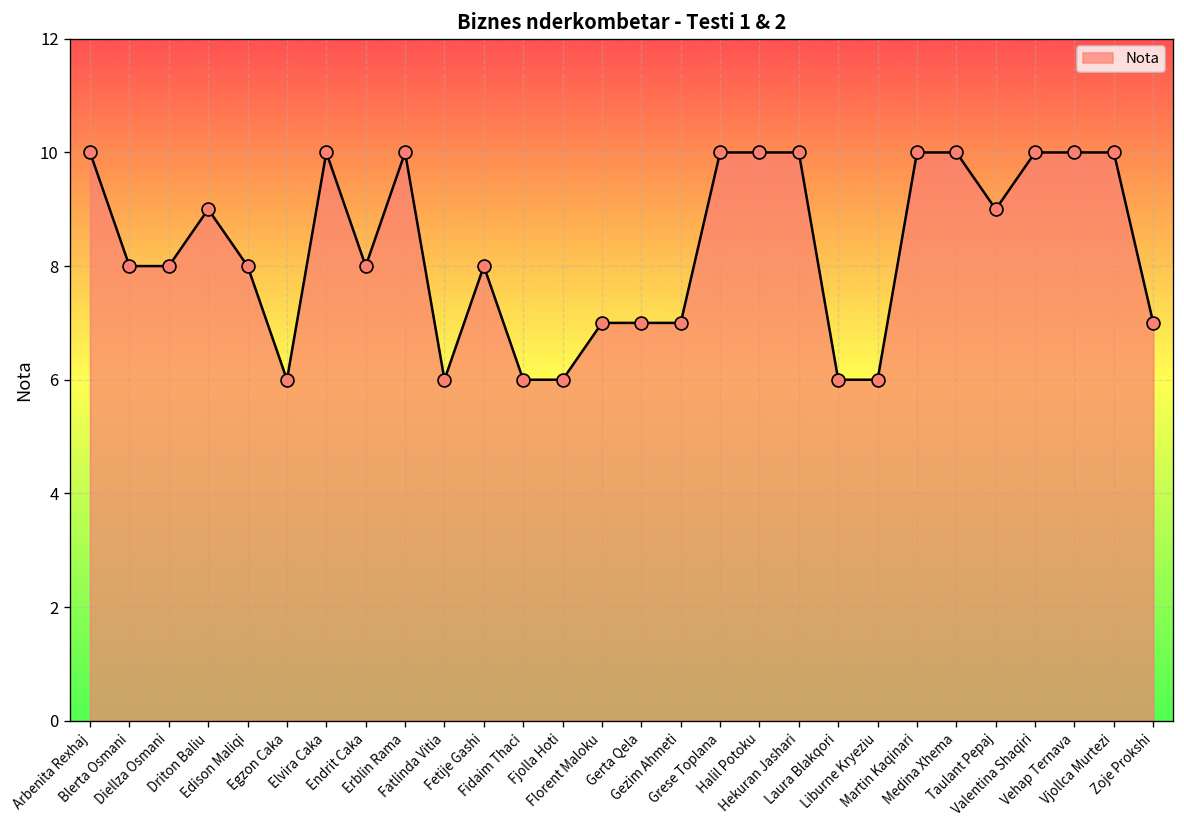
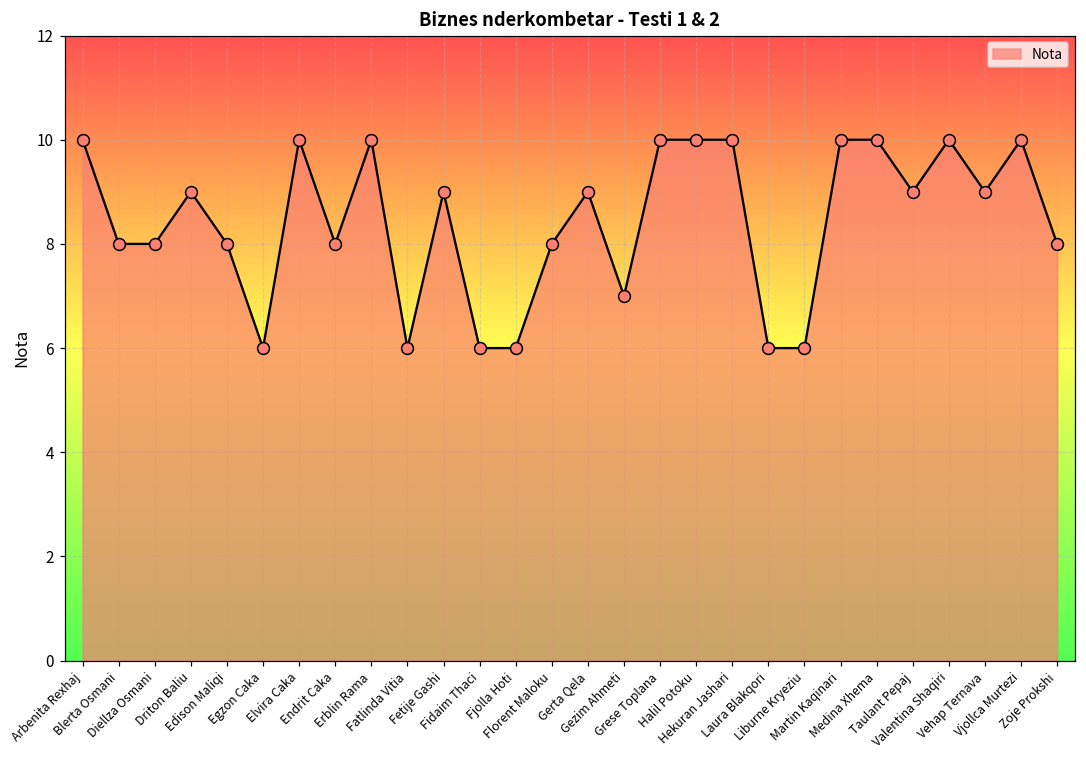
Fetije Gashi: 8 -> 9
Florent Maloku: 7 -> 8
Gerta Qela: 7 -> 9
Vehap Ternava: 10 -> 9
Zoje Prokshi: 7 -> 8
